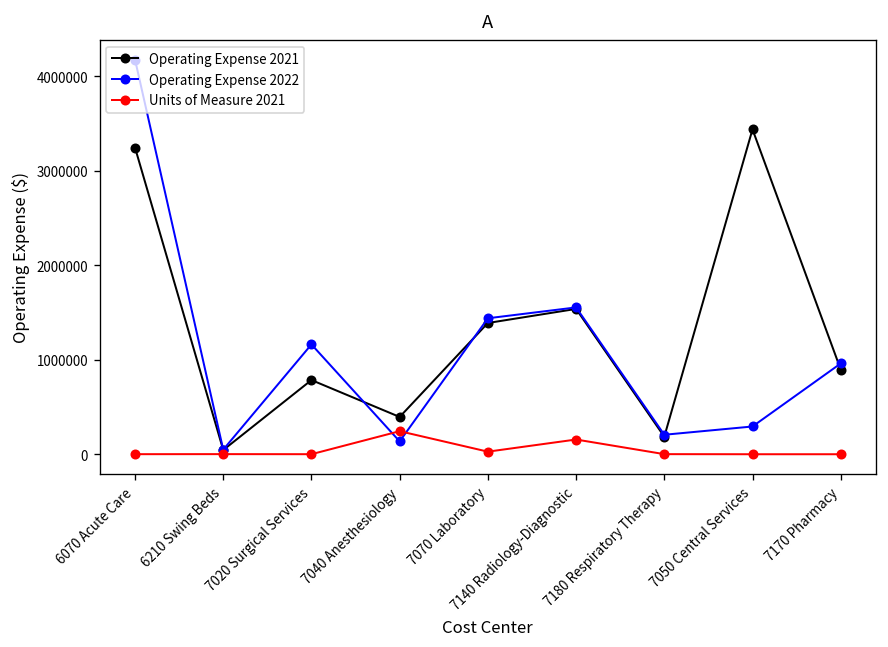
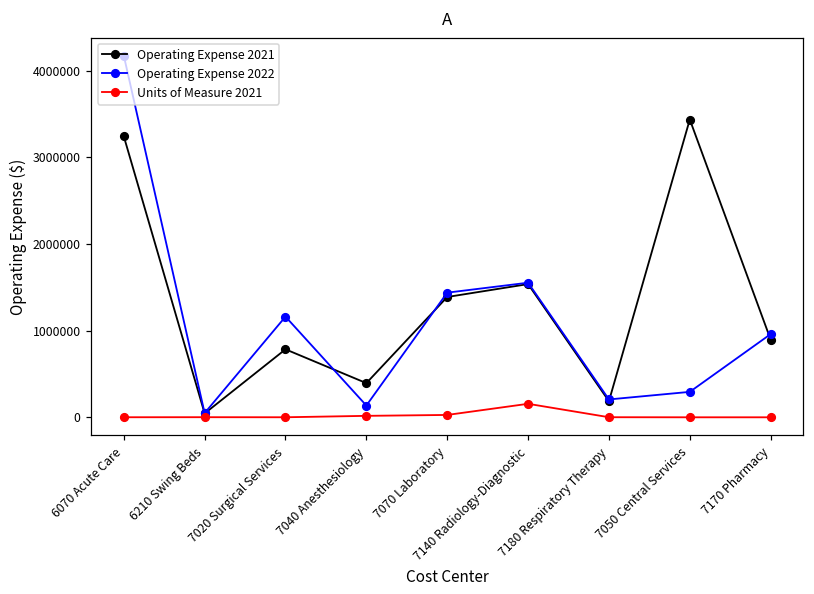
Units of Measure 2021, 7040 Anesthesiology: 200000 -> 0
